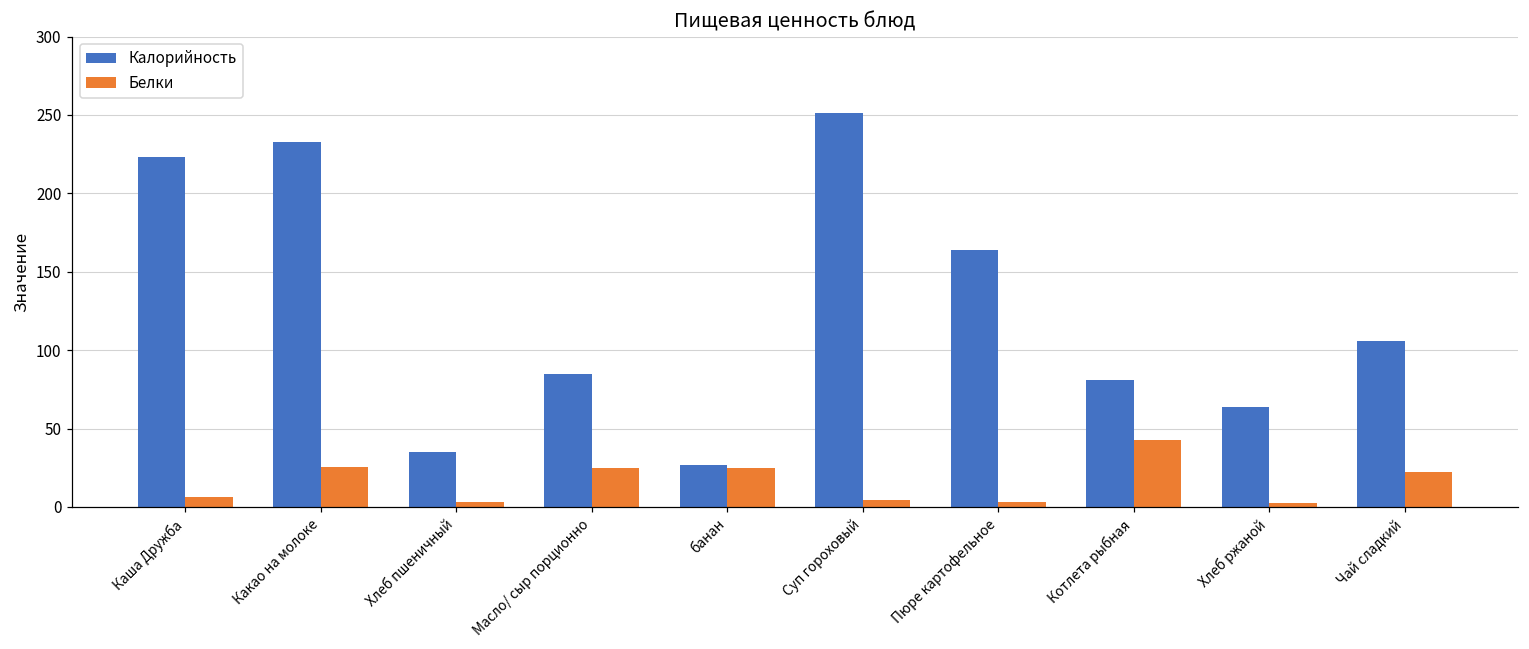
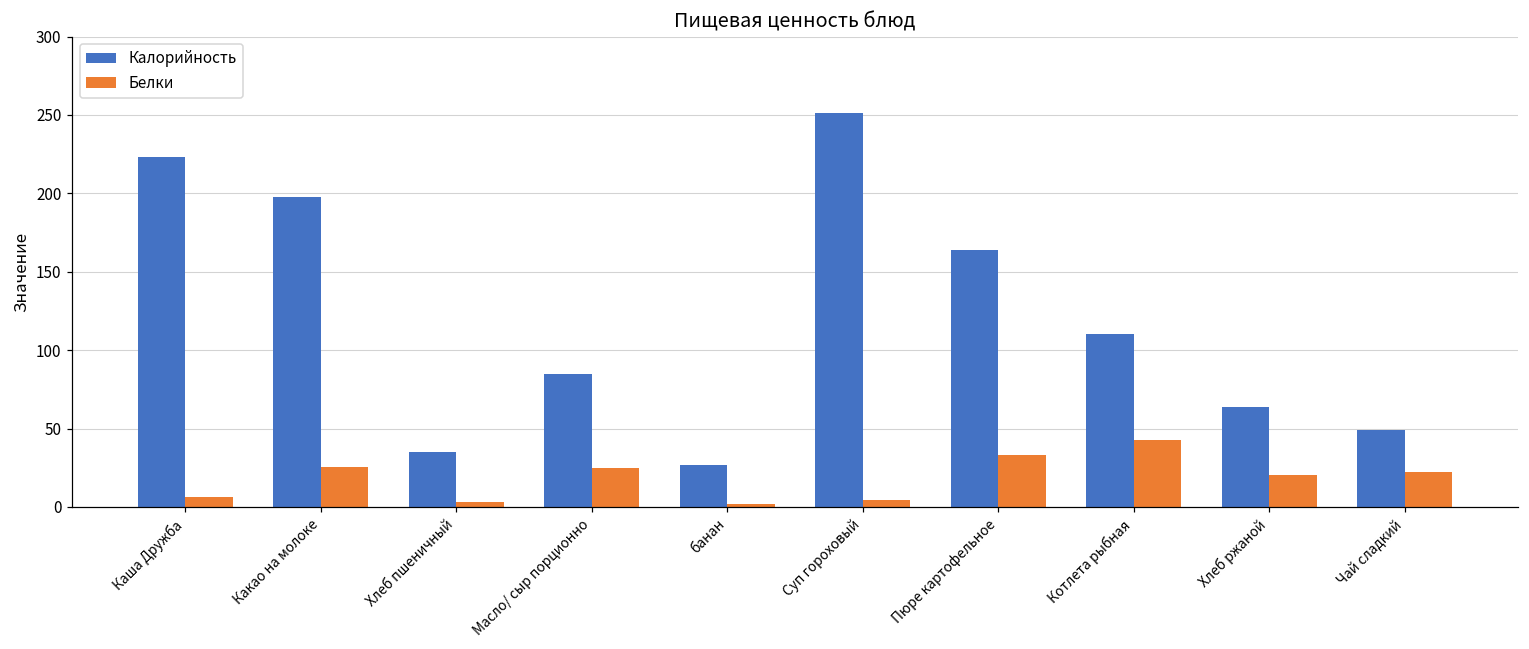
Калорийность, Какао на молоке: 233 -> 198
Белки, банан: 25 -> 2
Белки, Пюре картофельное: 3 -> 33
Калорийность, Котлета рыбная: 81 -> 110
Белки, Хлеб ржаной: 3 -> 21
Калорийность, Чай сладкий: 106 -> 49
